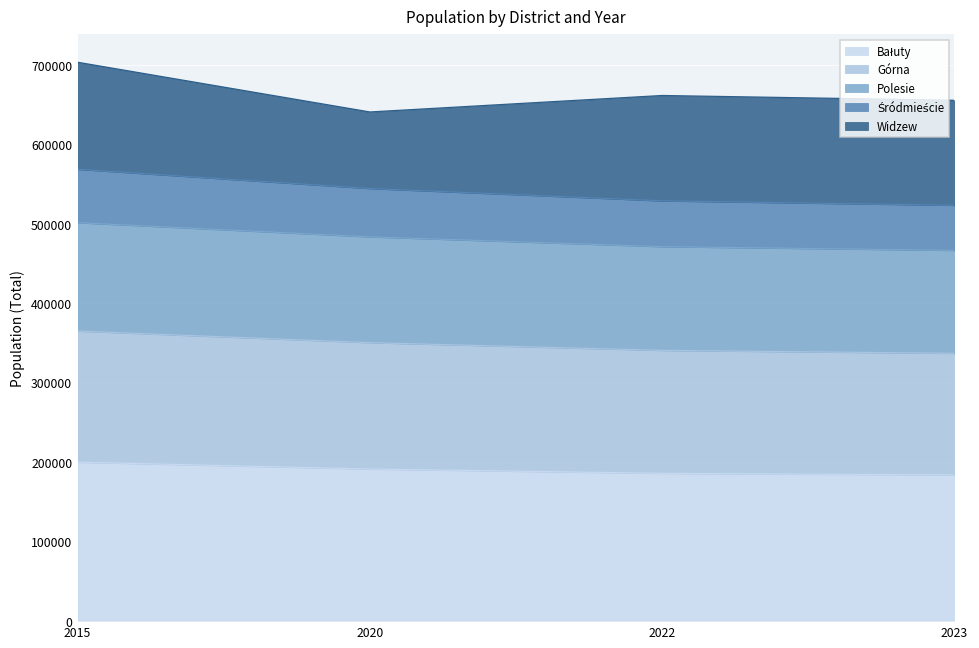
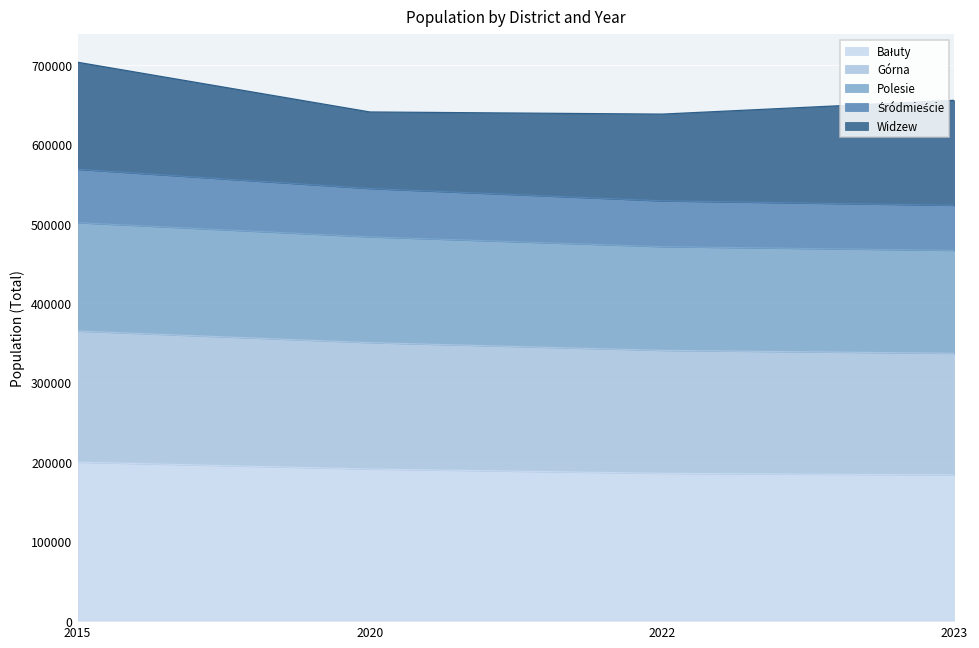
Widzew, 2022: 130000 -> 110000
